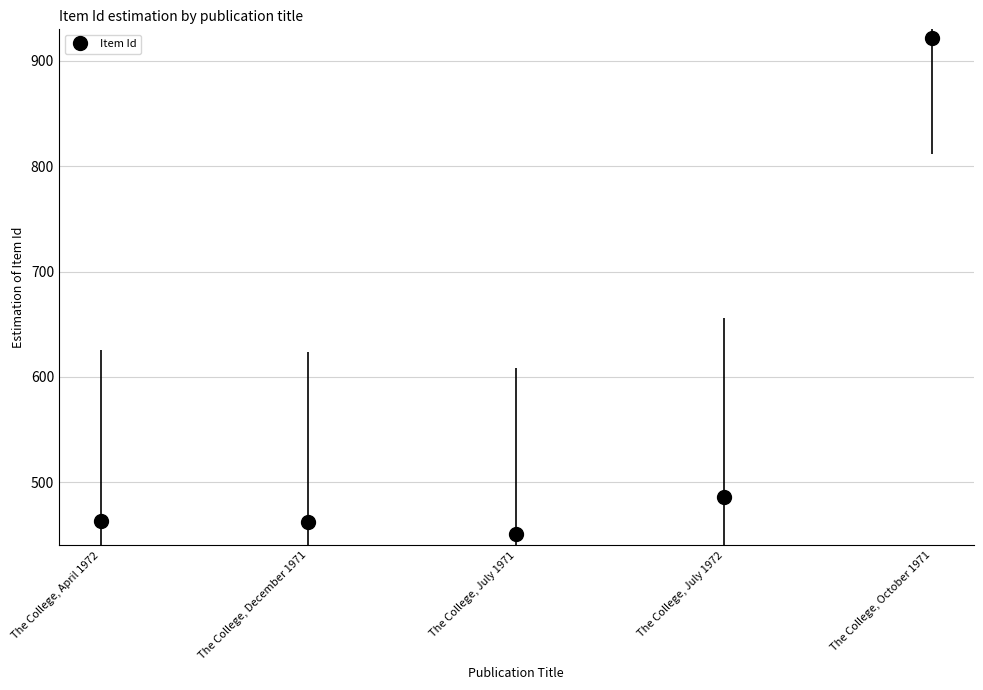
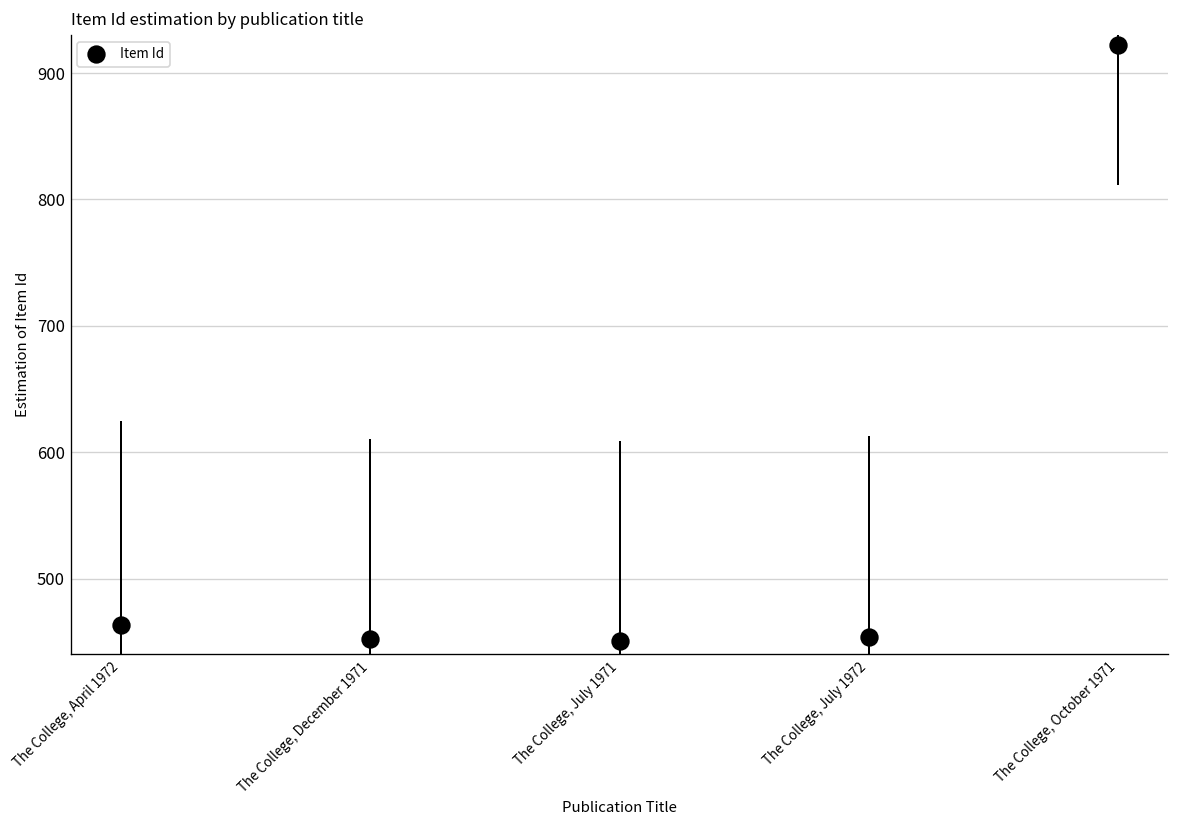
The College, December 1971: 462 -> 452
The College, July 1972: 486 -> 454
